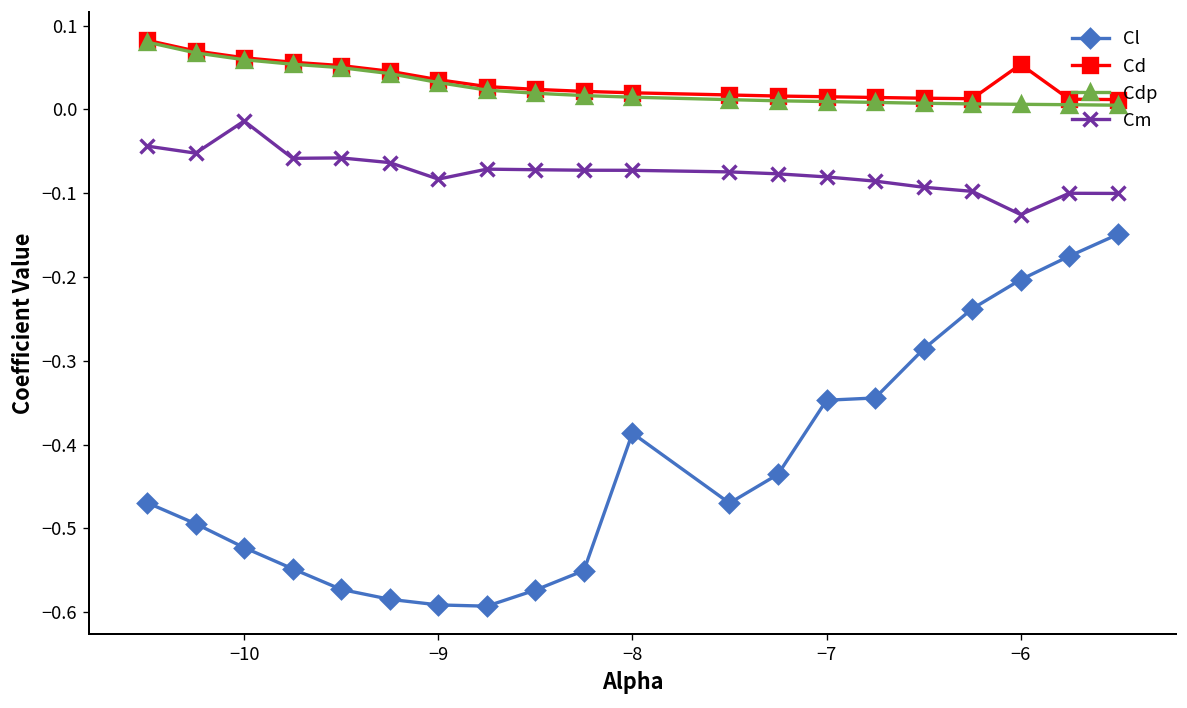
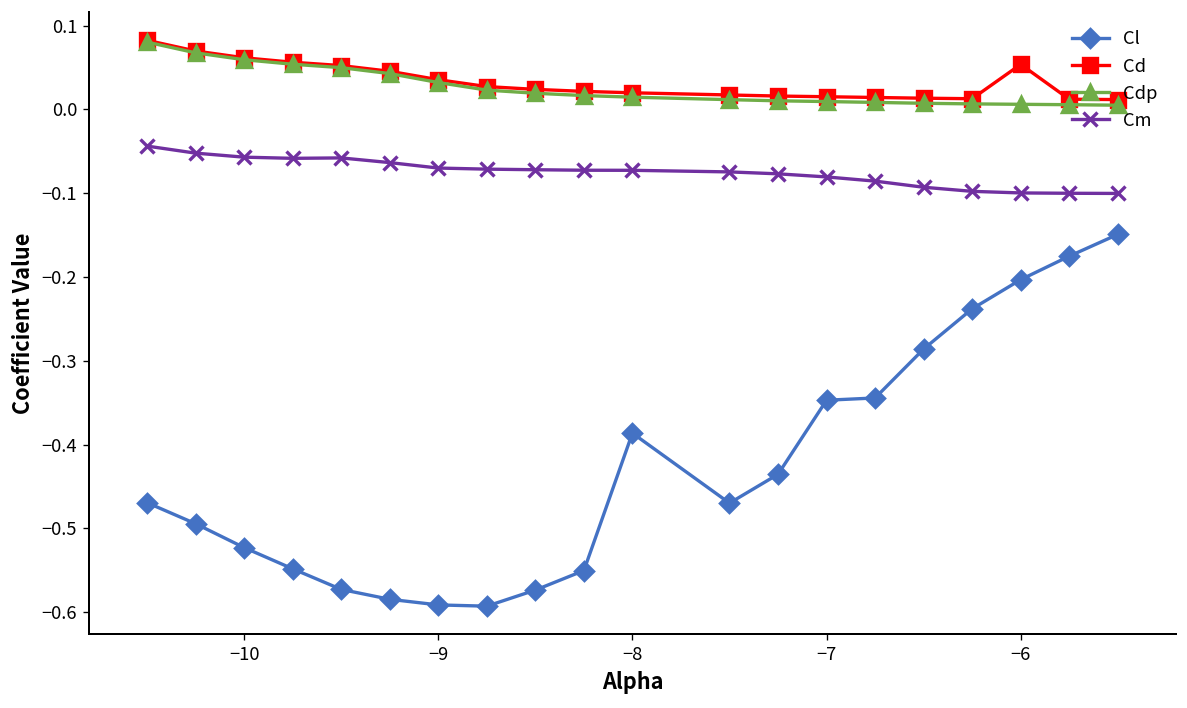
Cm, −10: -0.01 -> -0.06
Cm, −9: -0.08 -> -0.07
Cm, −6: -0.13 -> -0.10
